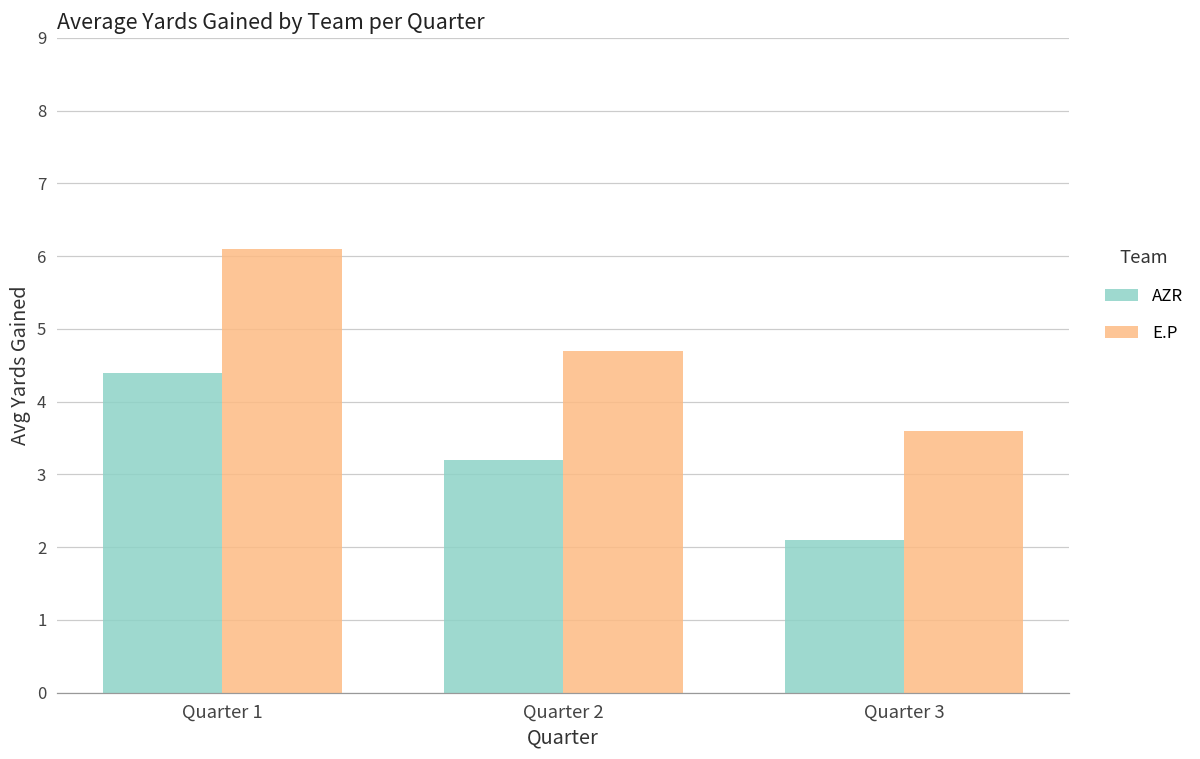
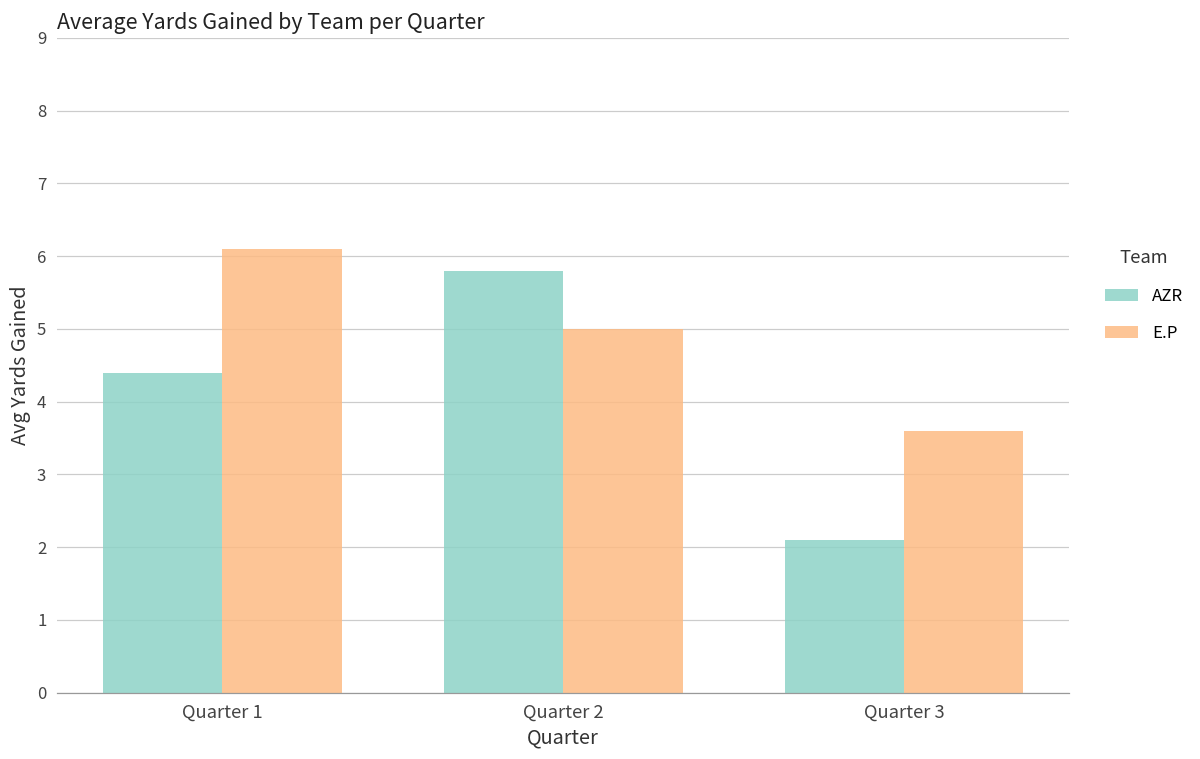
AZR, Quarter 2: 3.2 -> 5.8
E.P, Quarter 2: 4.7 -> 5.0
